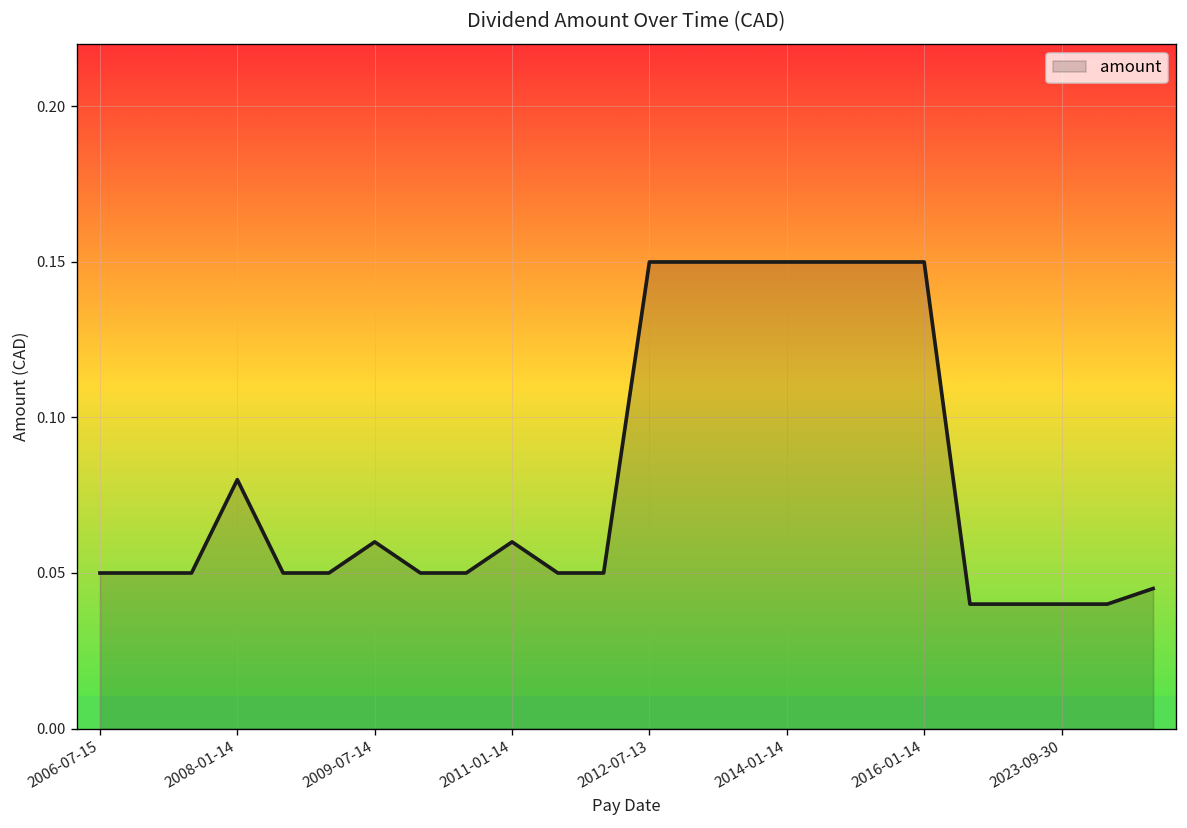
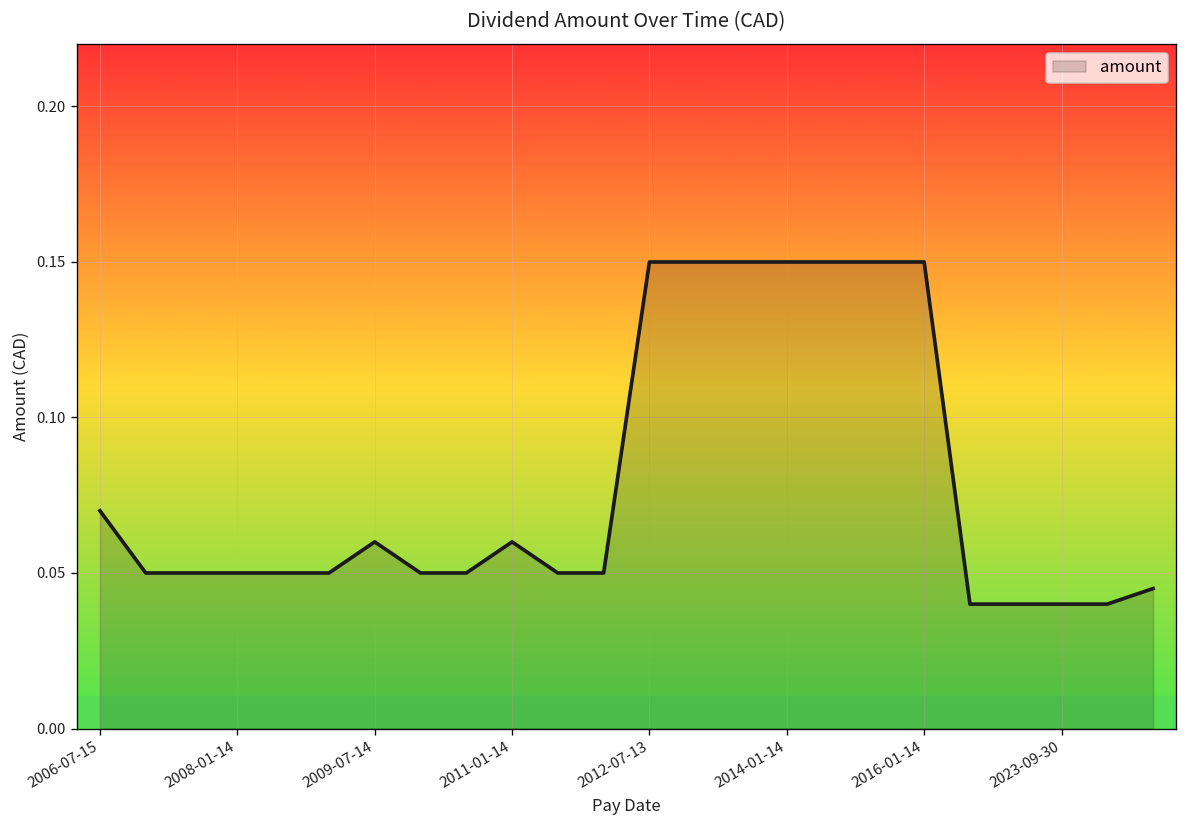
2006-07-15: 0.05 -> 0.07
2008-01-14: 0.08 -> 0.05
